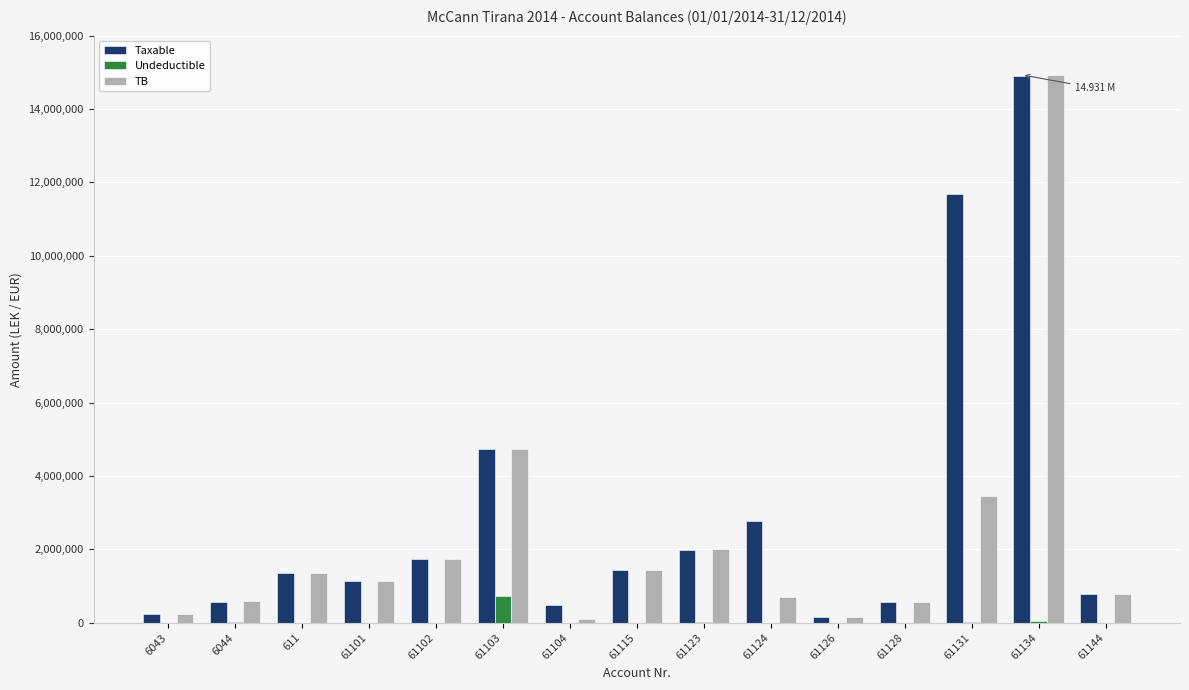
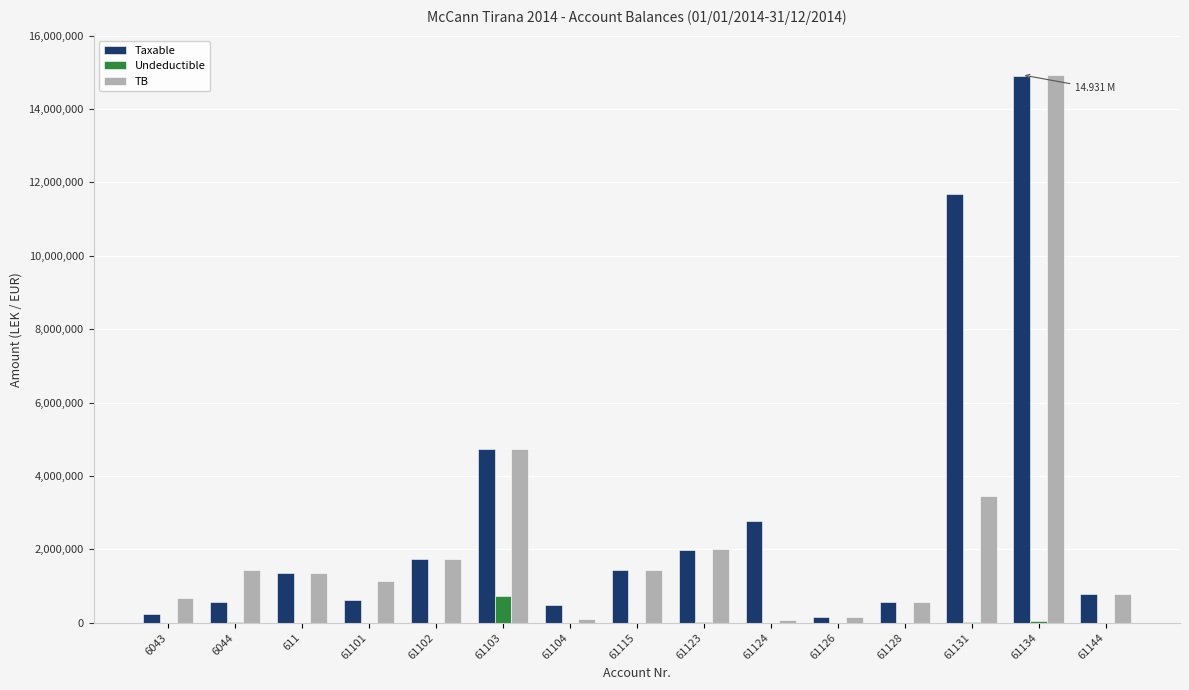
TB, 6043: 300,000 -> 700,000
TB, 6044: 600,000 -> 1,400,000
Taxable, 61101: 1,100,000 -> 600,000
TB, 61124: 700,000 -> 100,000
